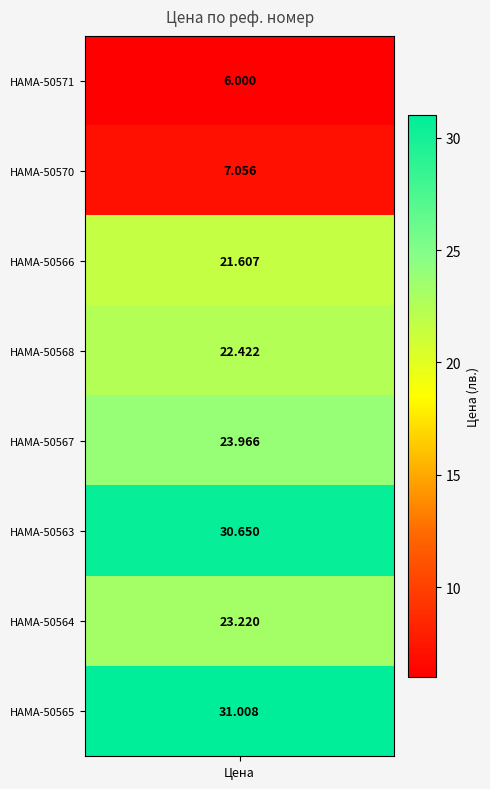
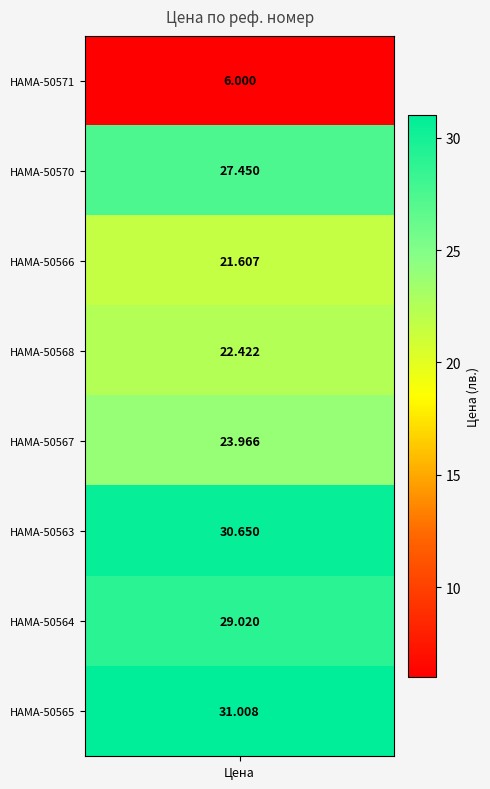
HAMA-50570, Цена: 7.056 -> 27.450
HAMA-50564, Цена: 23.220 -> 29.020
